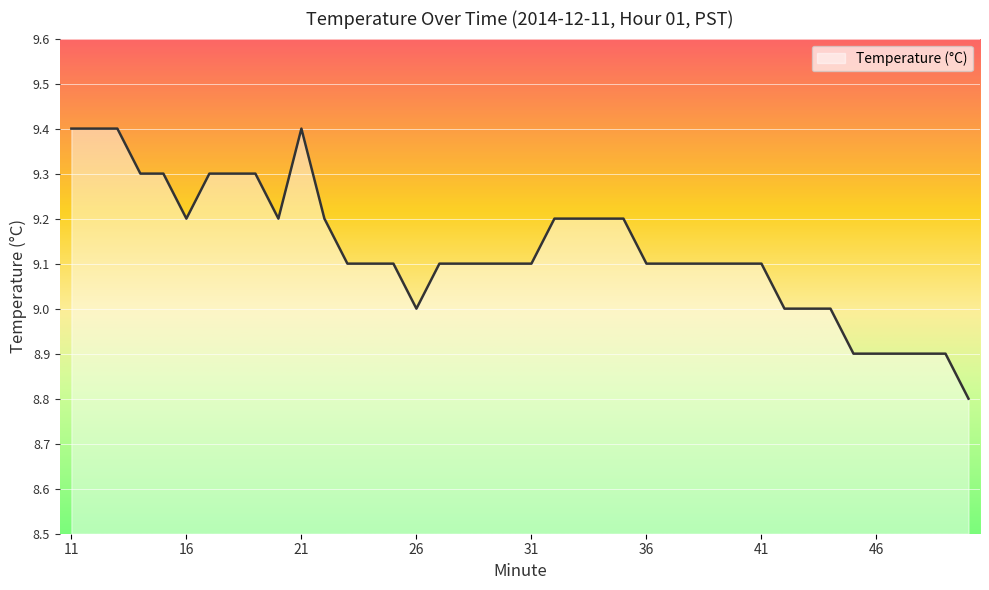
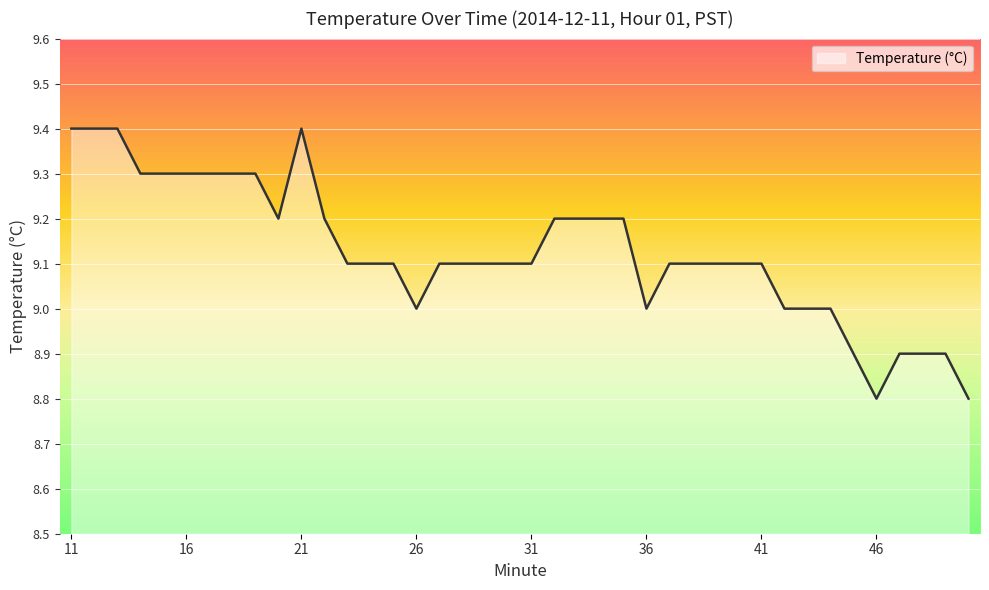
16: 9.2 -> 9.3
36: 9.1 -> 9.0
46: 8.9 -> 8.8
